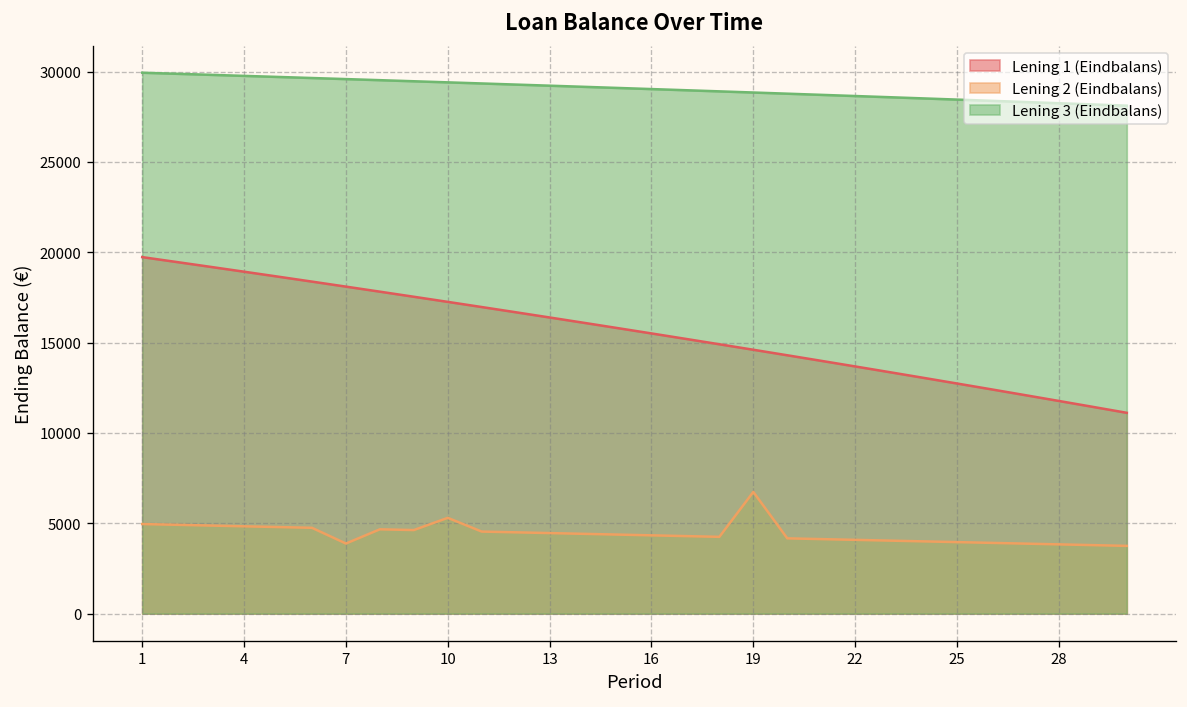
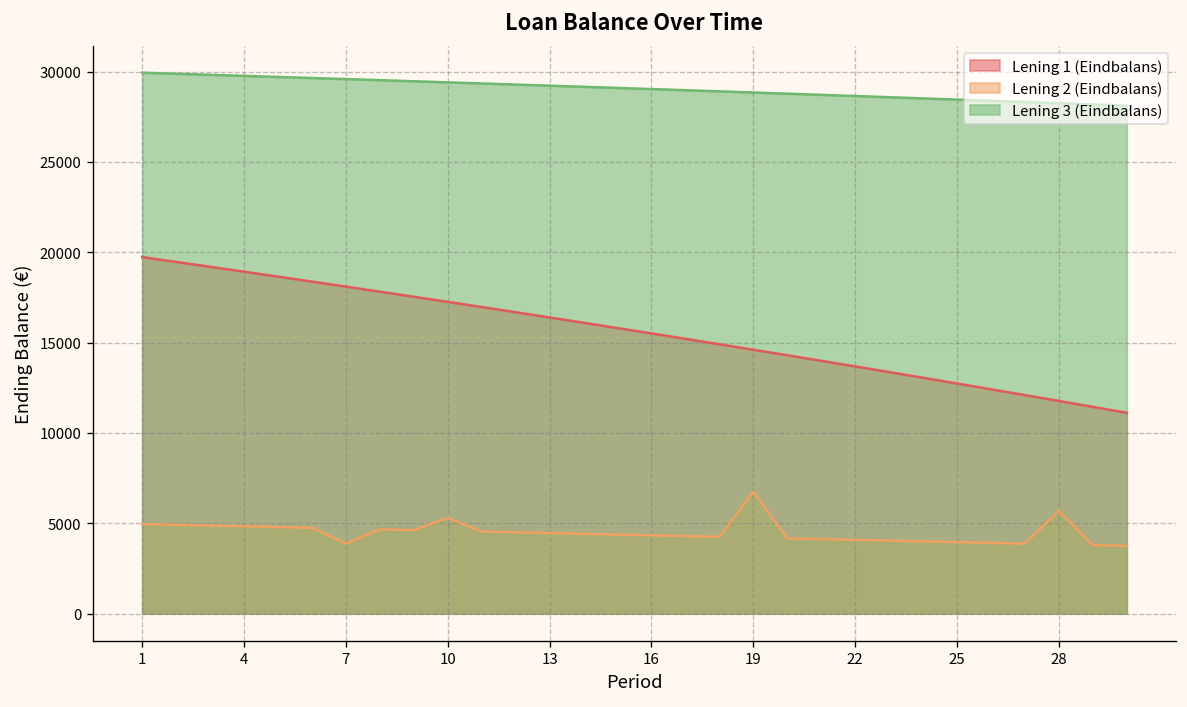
Lening 2 (Eindbalans), 28: 3800 -> 5700
